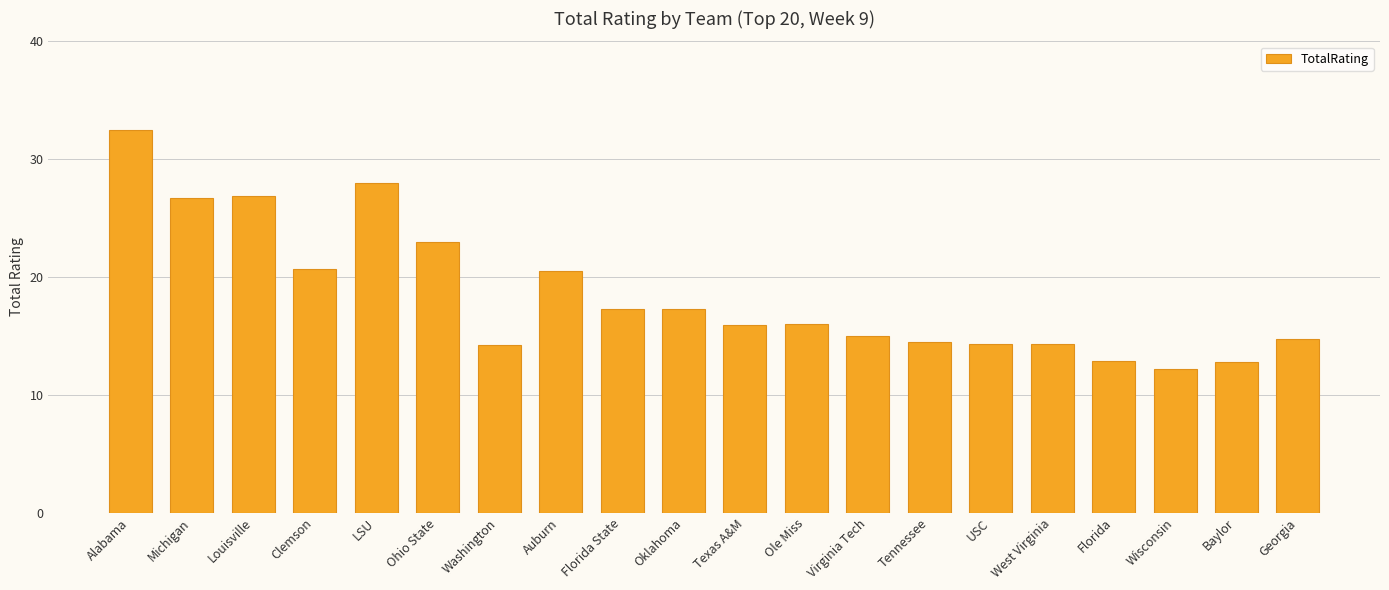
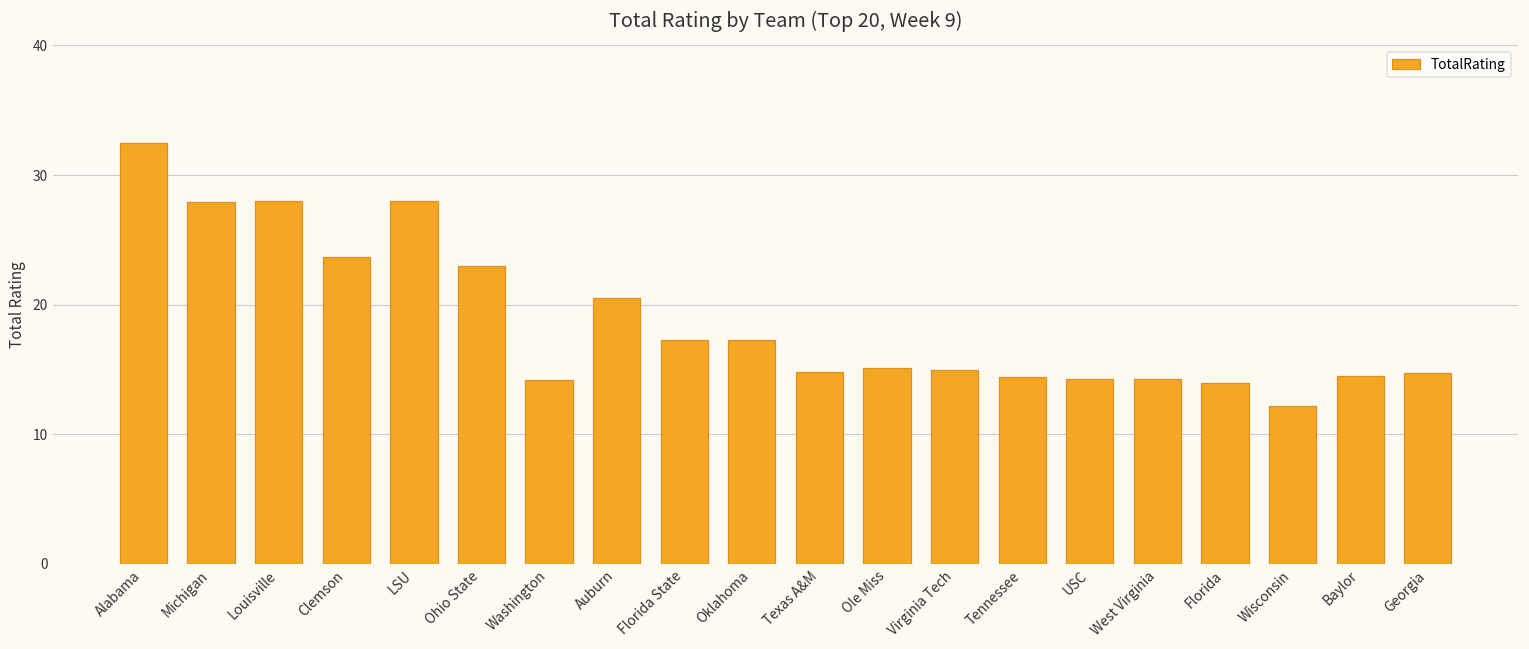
Michigan: 26.7 -> 28.0
Louisville: 26.9 -> 28.0
Clemson: 20.7 -> 23.7
Texas A&M: 15.9 -> 14.8
Ole Miss: 16.0 -> 15.1
Florida: 12.8 -> 14.0
Baylor: 12.8 -> 14.5
